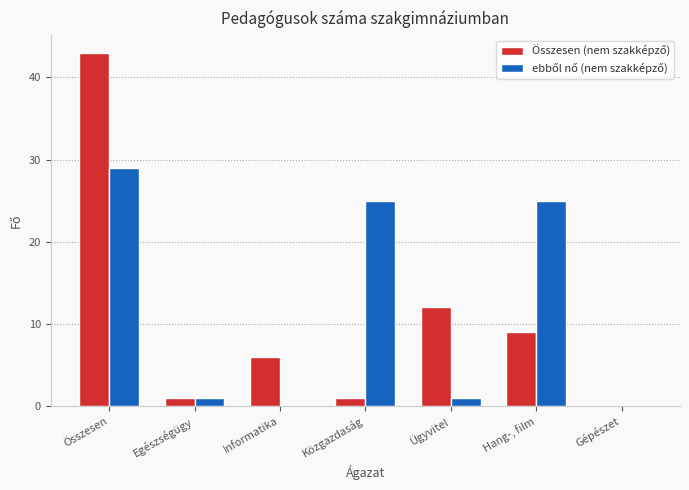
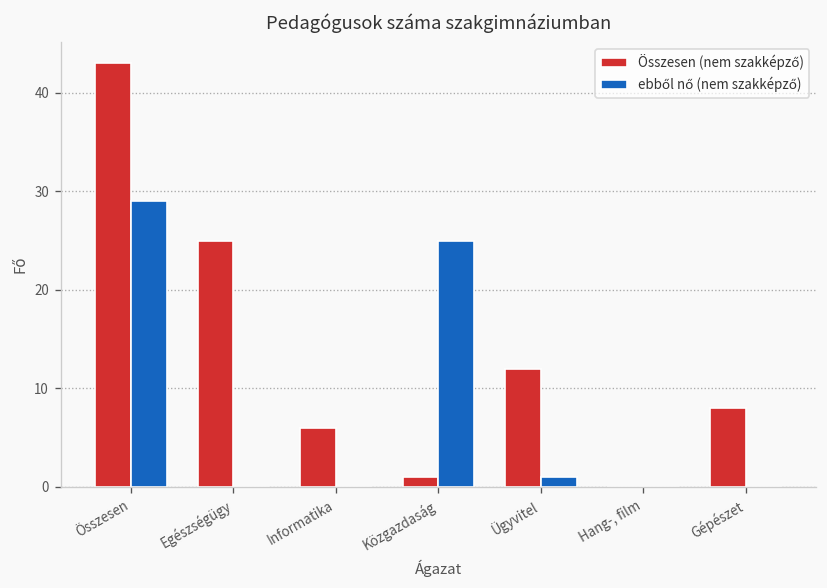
Összesen (nem szakképző), Egészségügy: 1 -> 25
ebből nő (nem szakképző), Egészségügy: 1 -> 0
Összesen (nem szakképző), Hang-, film: 9 -> 0
ebből nő (nem szakképző), Hang-, film: 25 -> 0
Összesen (nem szakképző), Gépészet: 0 -> 8
